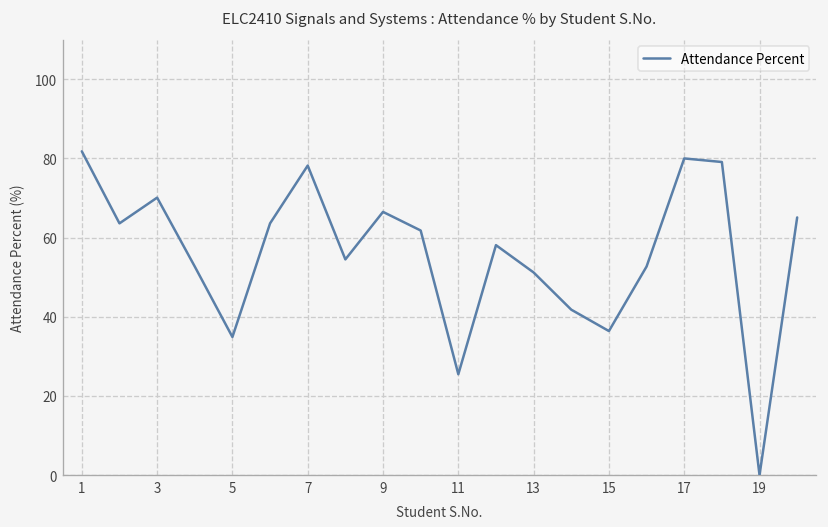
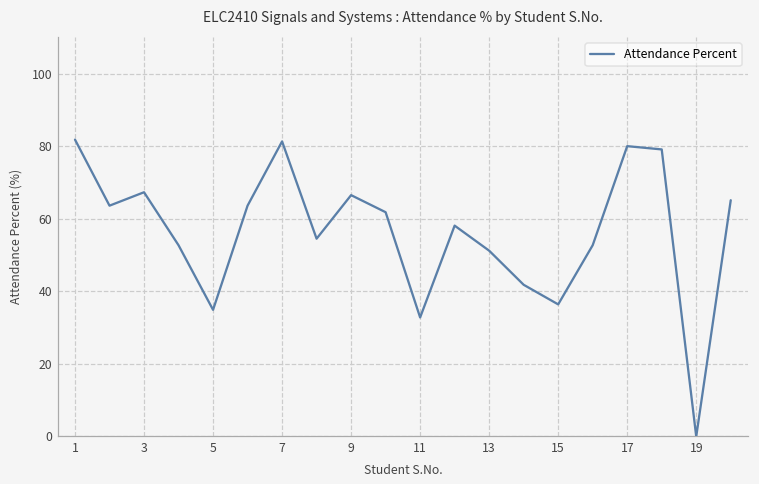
3: 70 -> 67
7: 78 -> 81
11: 26 -> 33
